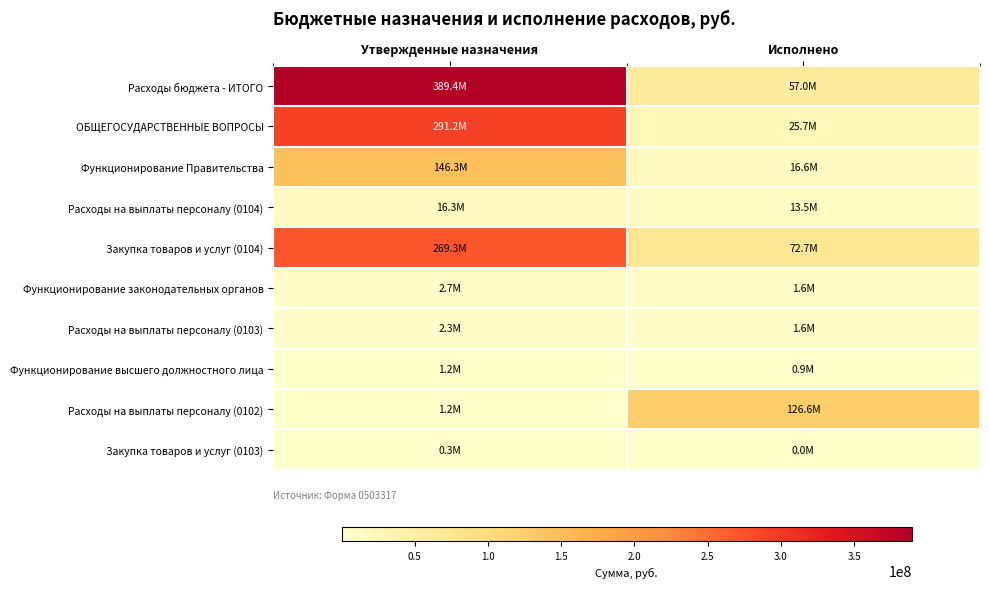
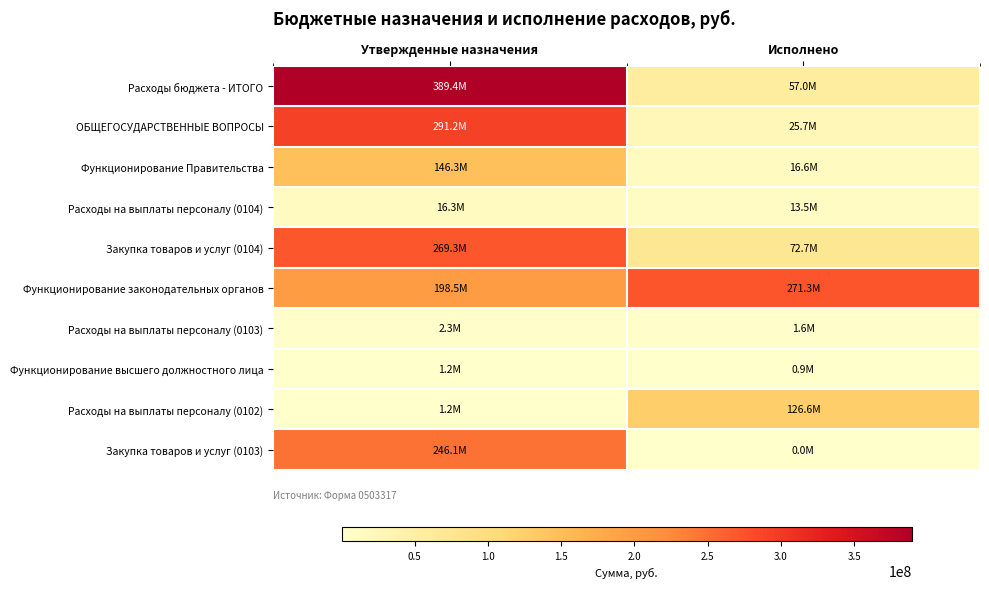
Функционирование законодательных органов, Утвержденные назначения: 2.7M -> 198.5M
Функционирование законодательных органов, Исполнено: 1.6M -> 271.3M
Закупка товаров и услуг (0103), Утвержденные назначения: 0.3M -> 246.1M
